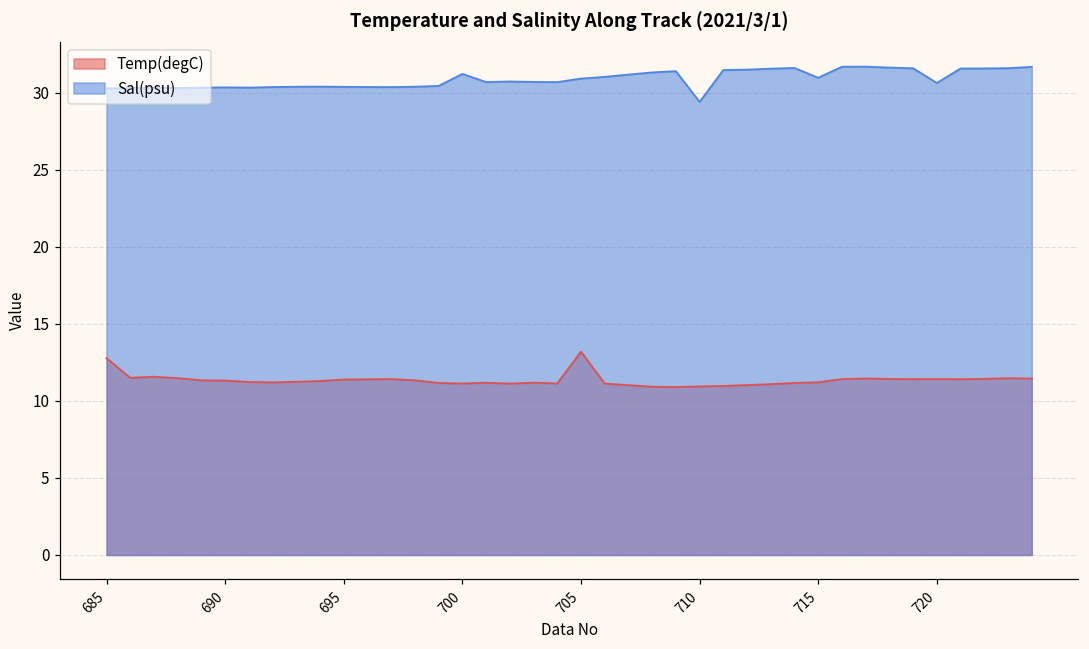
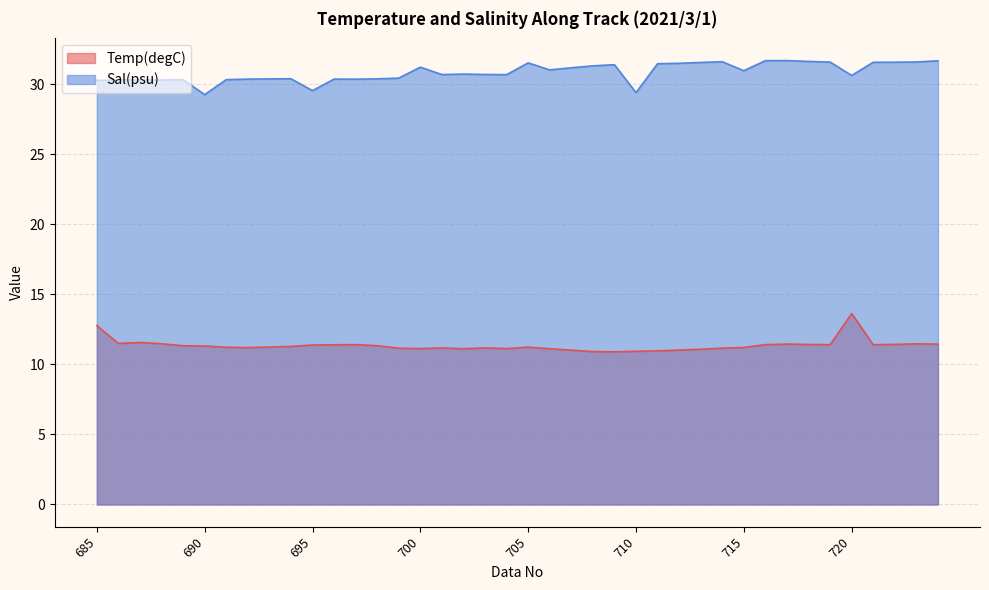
Sal(psu), 690: 30.3 -> 29.3
Sal(psu), 695: 30.4 -> 29.5
Temp(degC), 705: 13.2 -> 11.2
Sal(psu), 705: 30.9 -> 31.5
Temp(degC), 720: 11.4 -> 13.6
